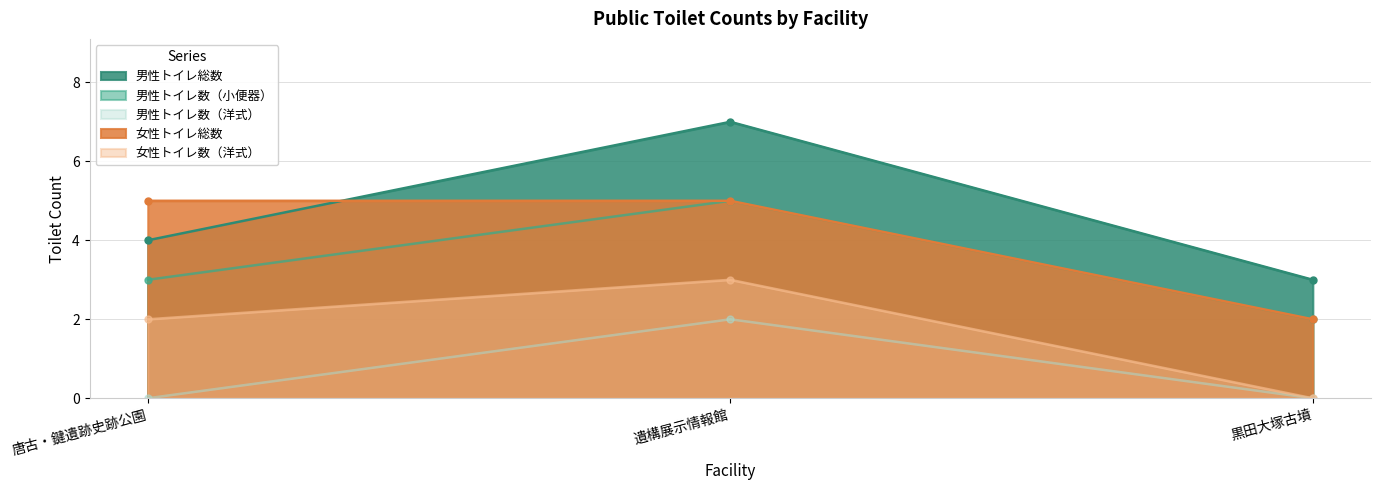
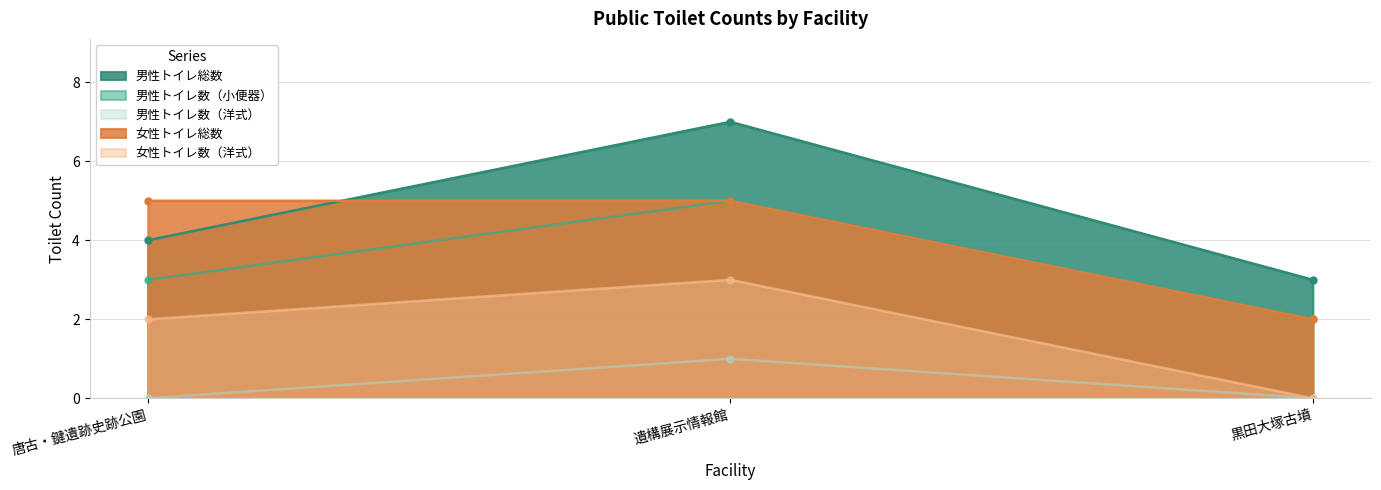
男性トイレ数（洋式）, 遺構展示情報館: 2 -> 1
